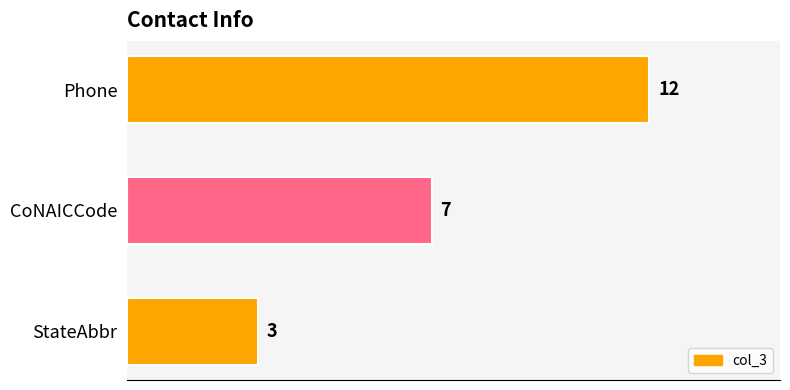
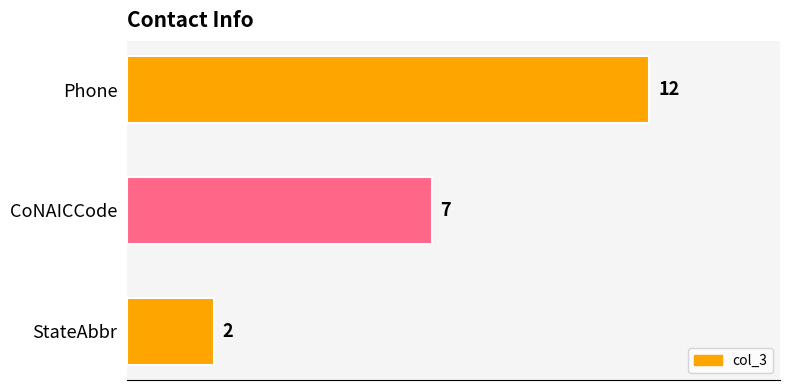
StateAbbr: 3 -> 2
